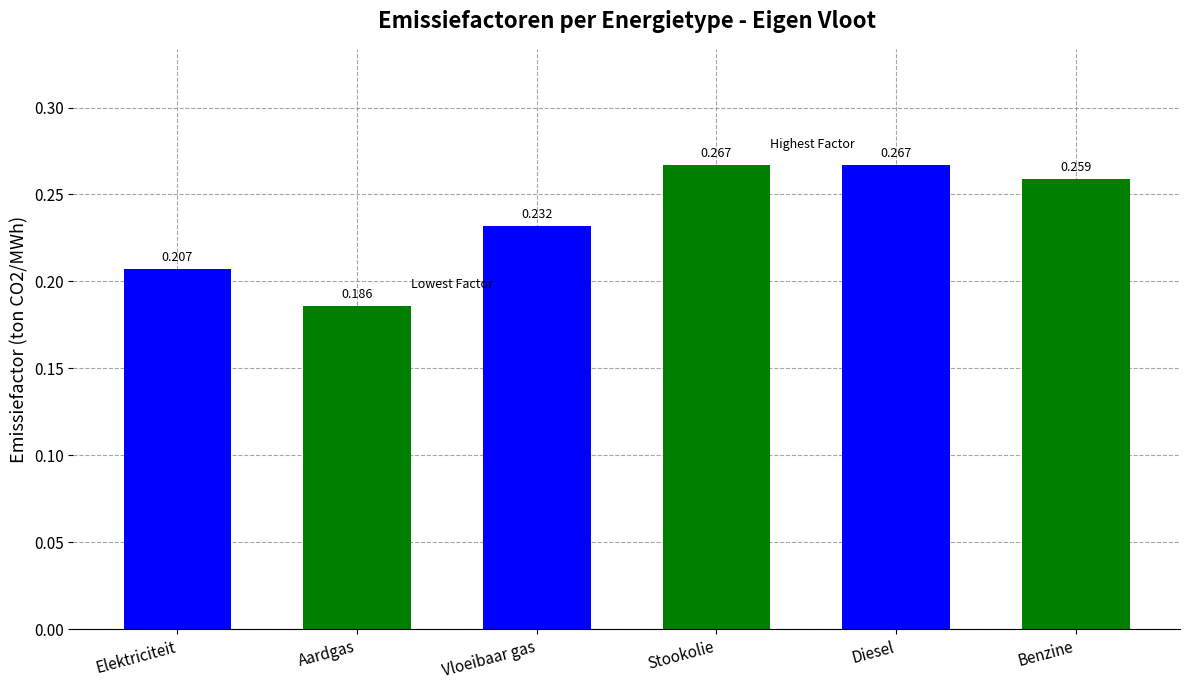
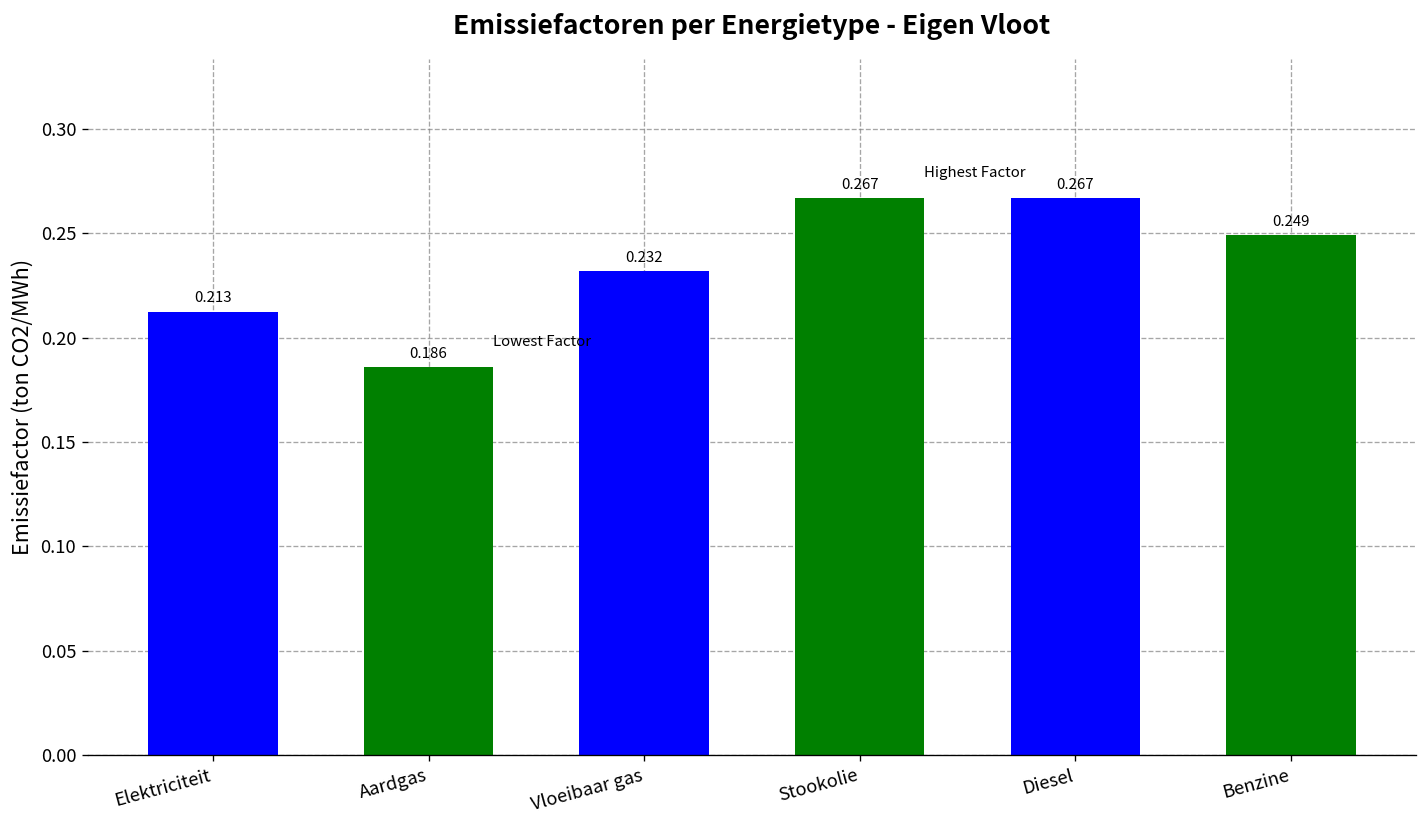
Elektriciteit: 0.207 -> 0.213
Benzine: 0.259 -> 0.249
